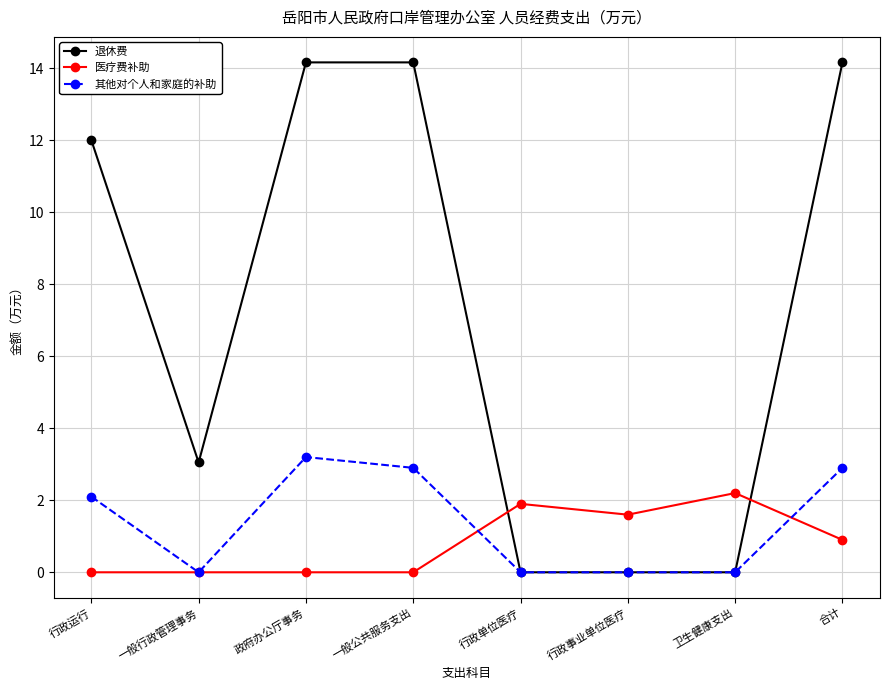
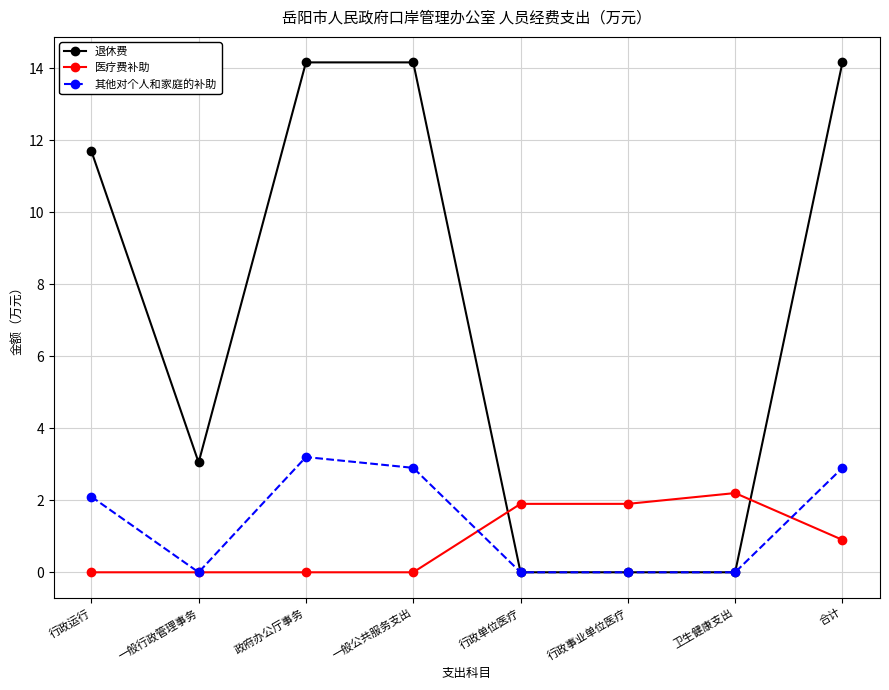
退休费, 行政运行: 12.0 -> 11.7
医疗费补助, 行政事业单位医疗: 1.6 -> 1.9
